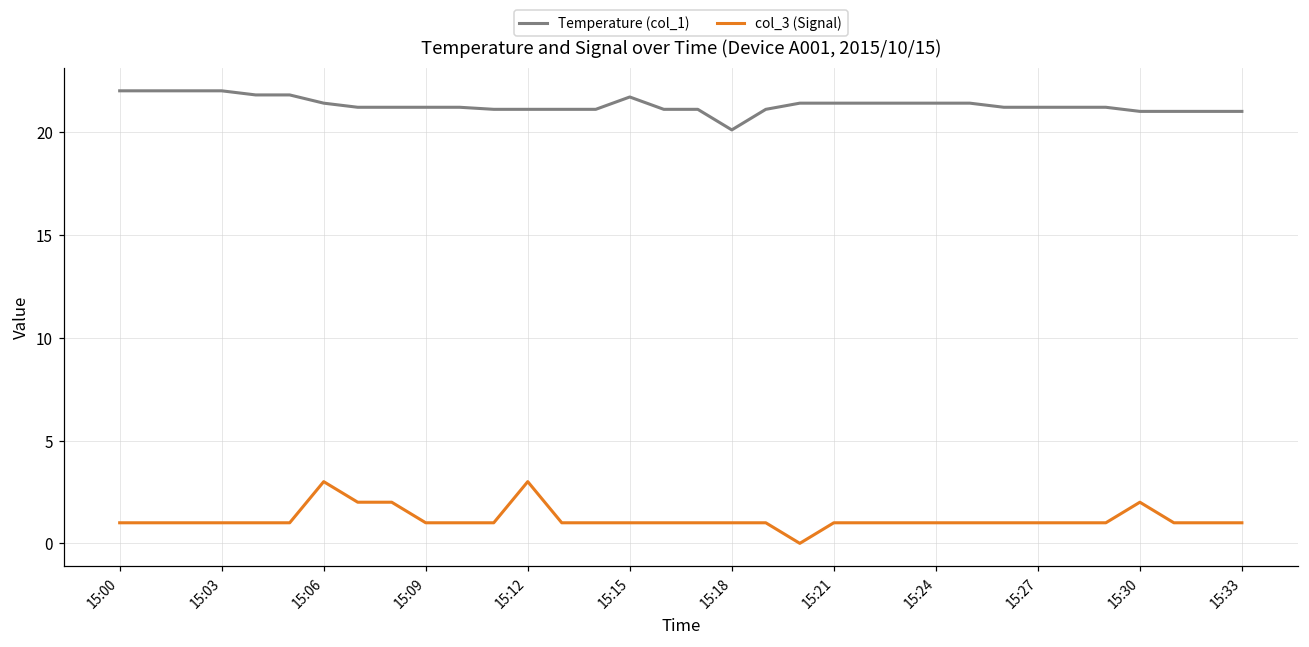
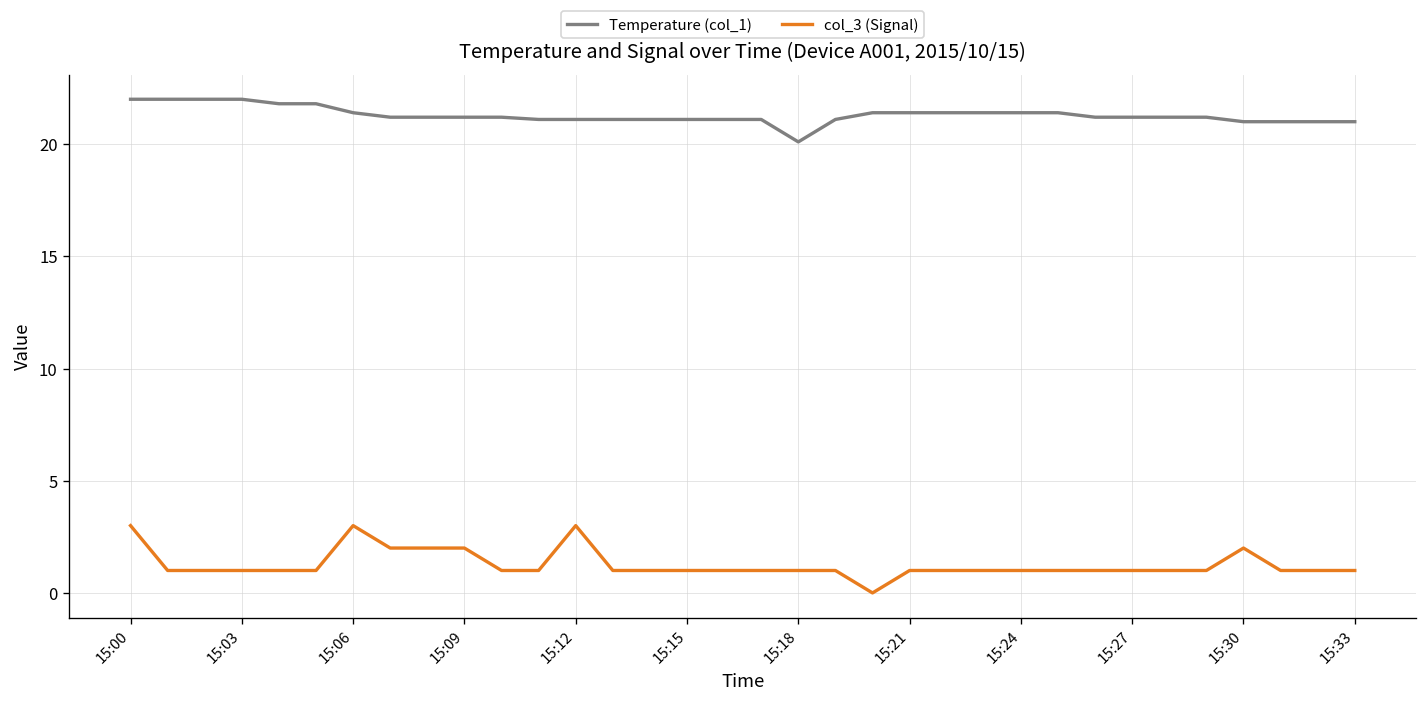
col_3 (Signal), 15:00: 1 -> 3
col_3 (Signal), 15:09: 1 -> 2
Temperature (col_1), 15:15: 21.7 -> 21.1
